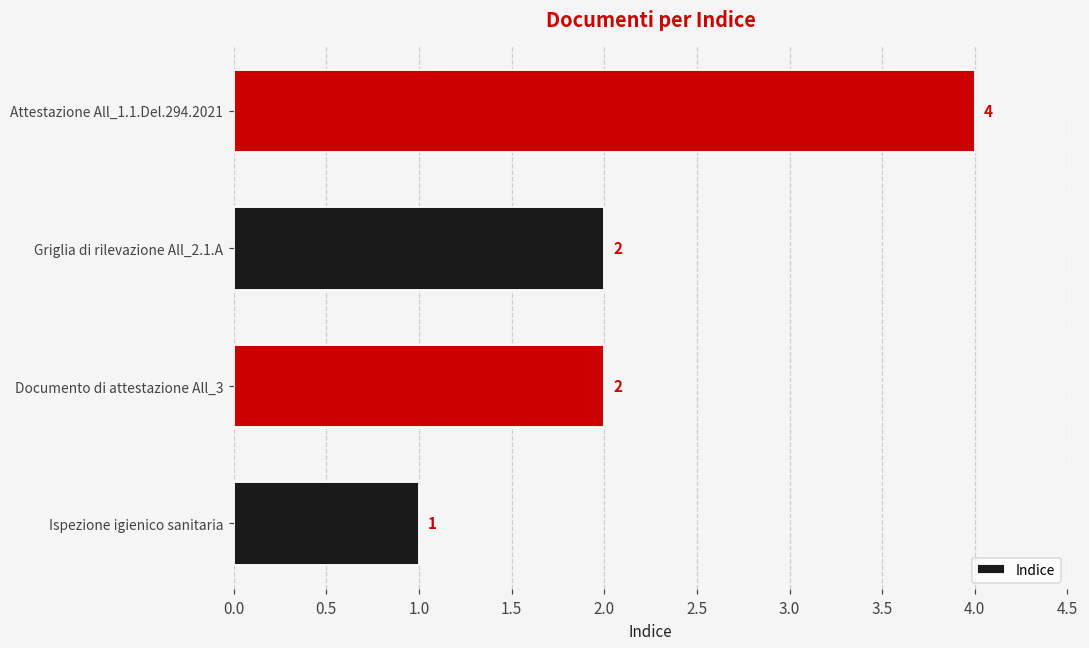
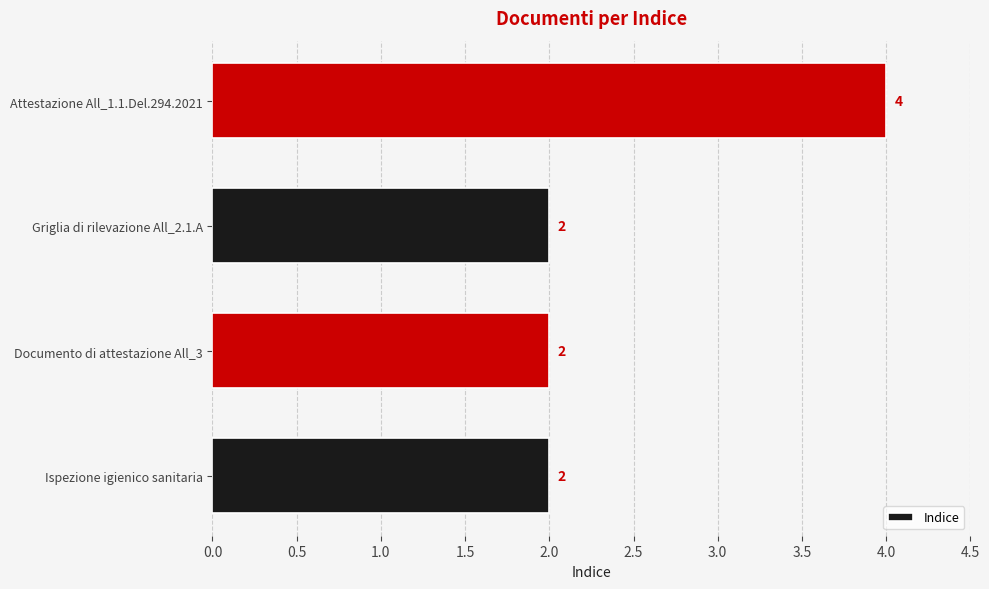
Ispezione igienico sanitaria: 1 -> 2
